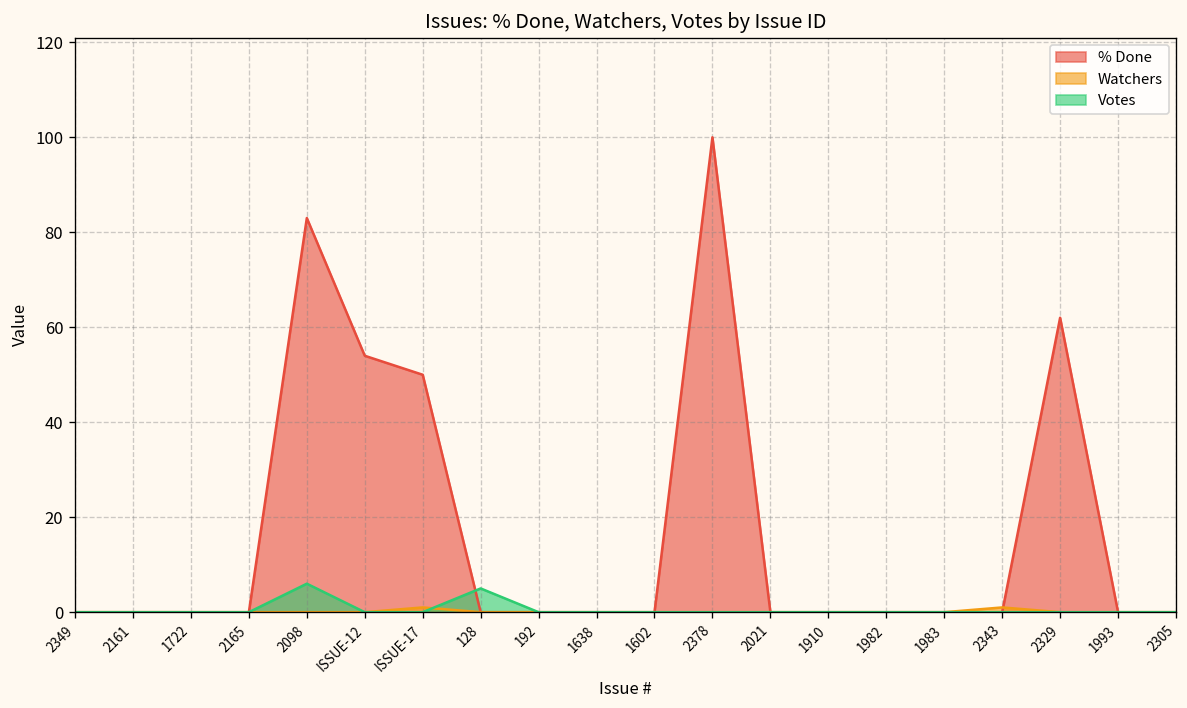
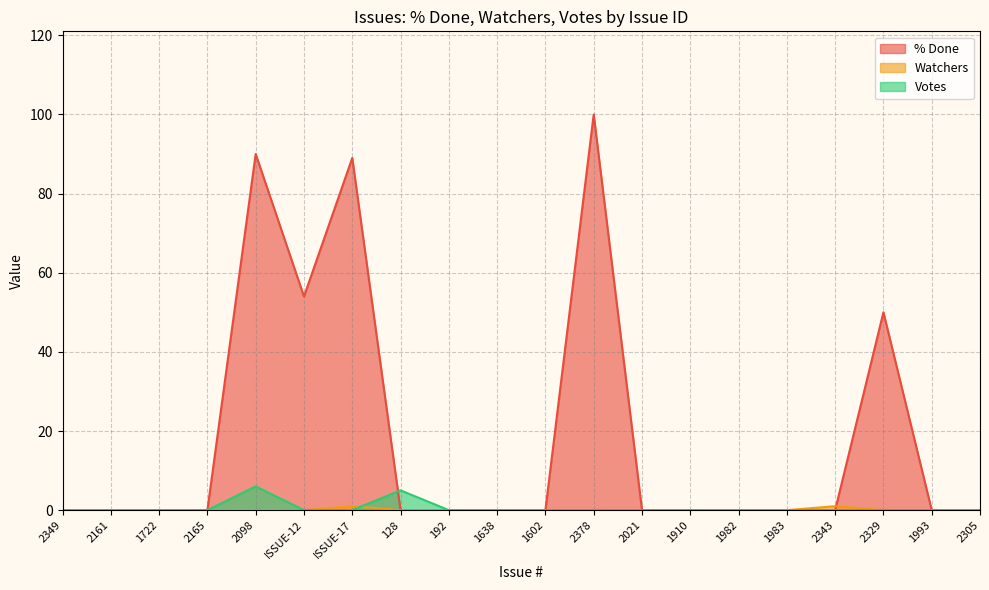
% Done, 2098: 83 -> 90
% Done, ISSUE-17: 50 -> 89
% Done, 2329: 62 -> 50
